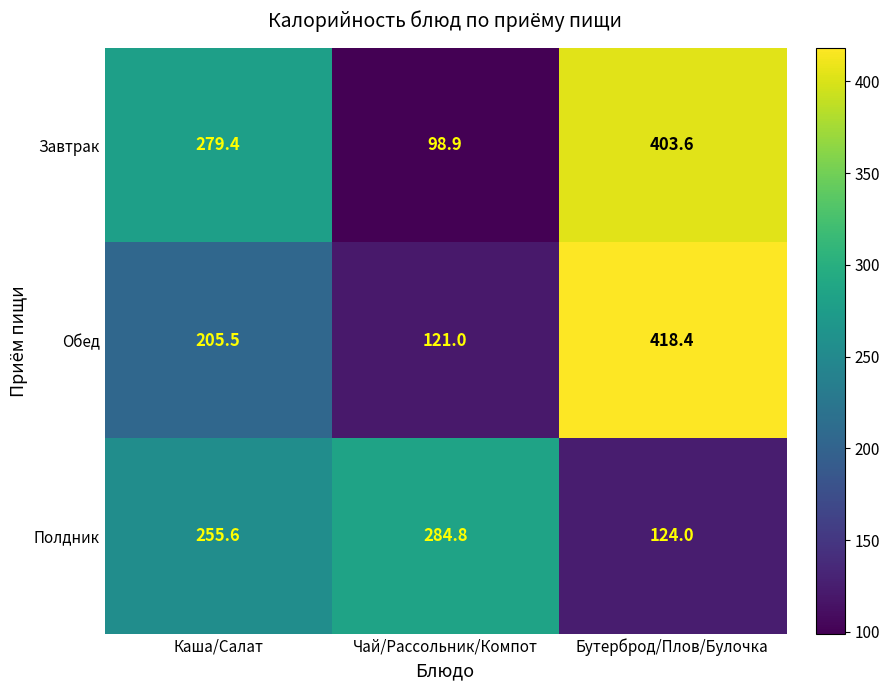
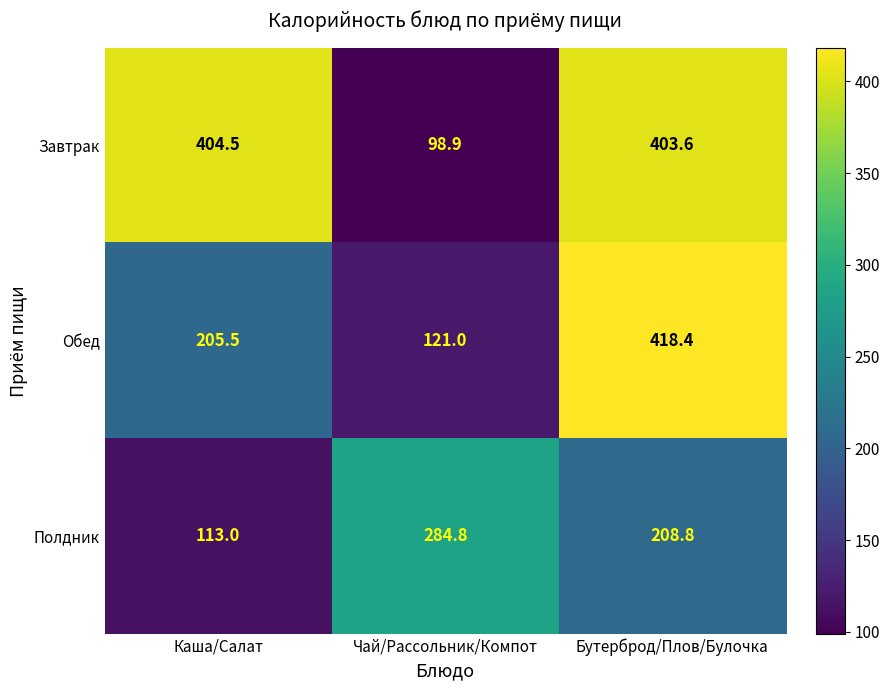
Завтрак, Каша/Салат: 279.4 -> 404.5
Полдник, Каша/Салат: 255.6 -> 113.0
Полдник, Бутерброд/Плов/Булочка: 124.0 -> 208.8
